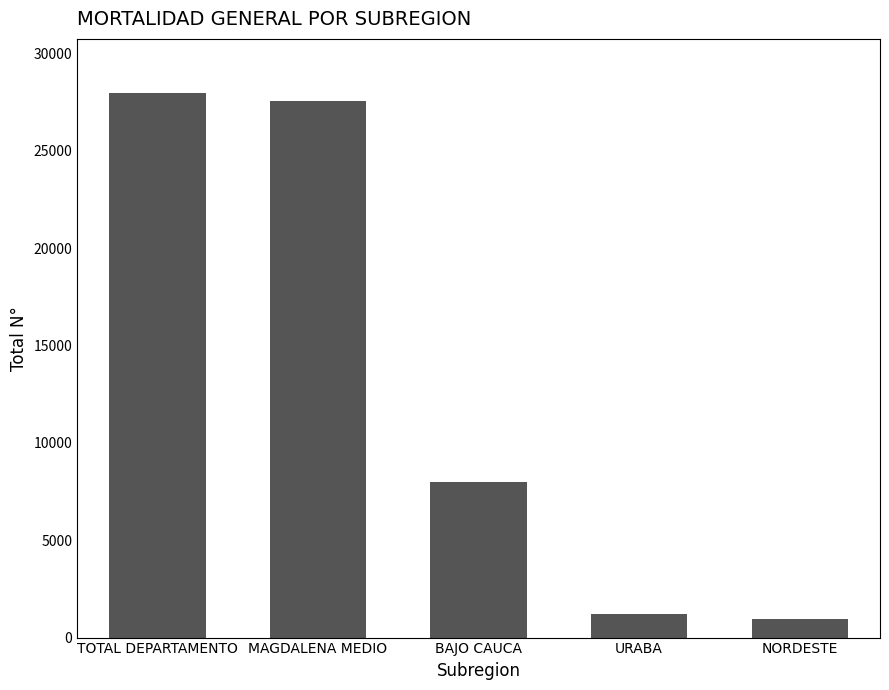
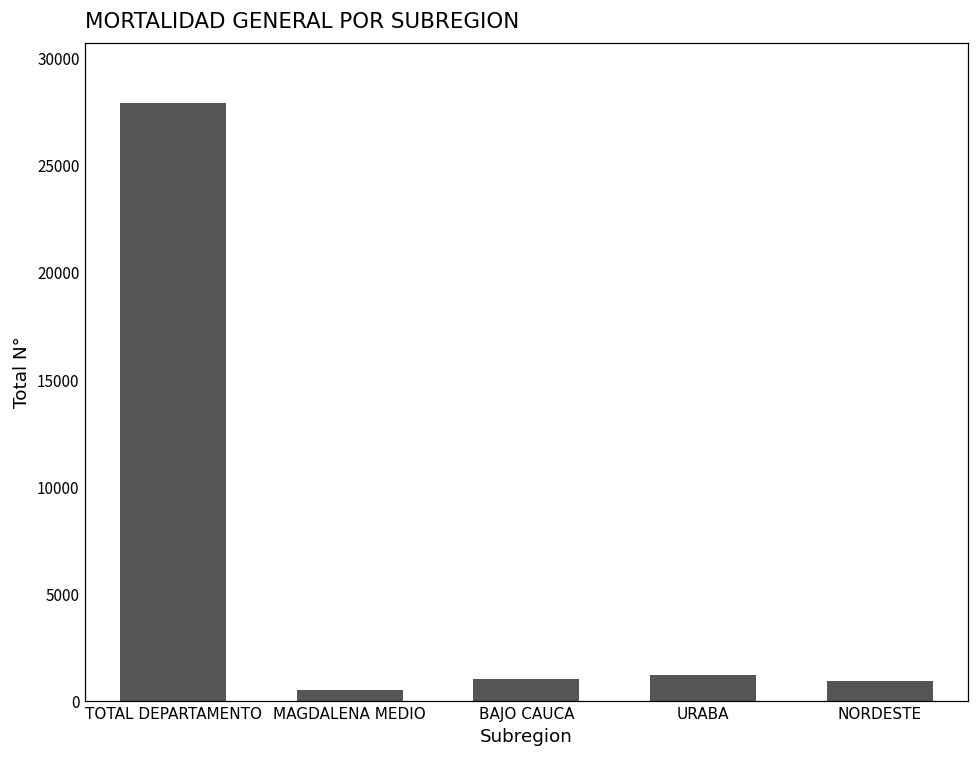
MAGDALENA MEDIO: 27600 -> 500
BAJO CAUCA: 8000 -> 1000
